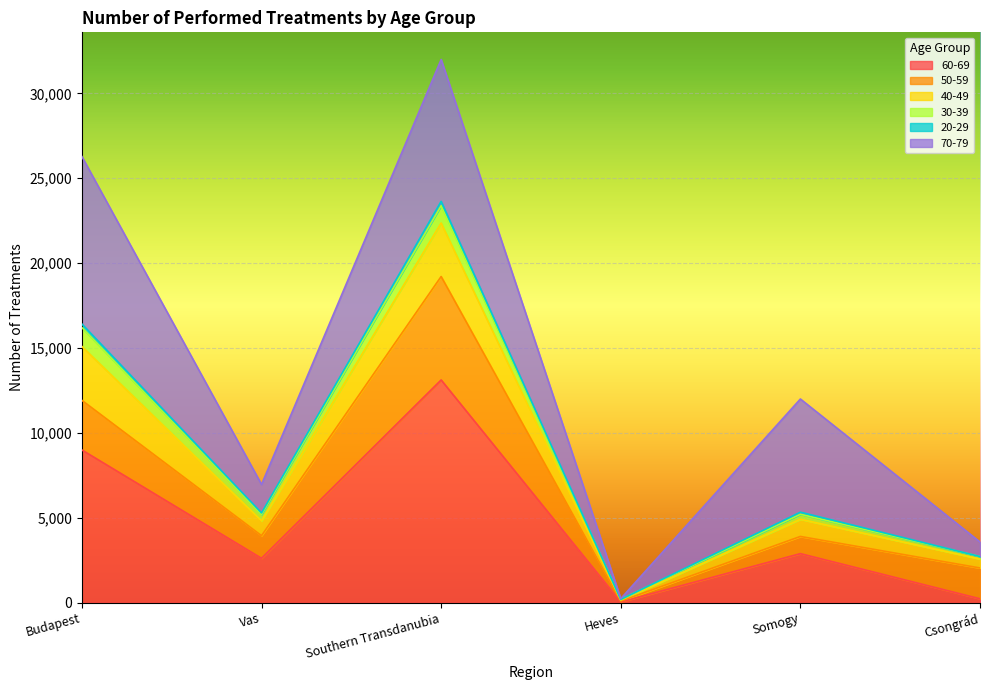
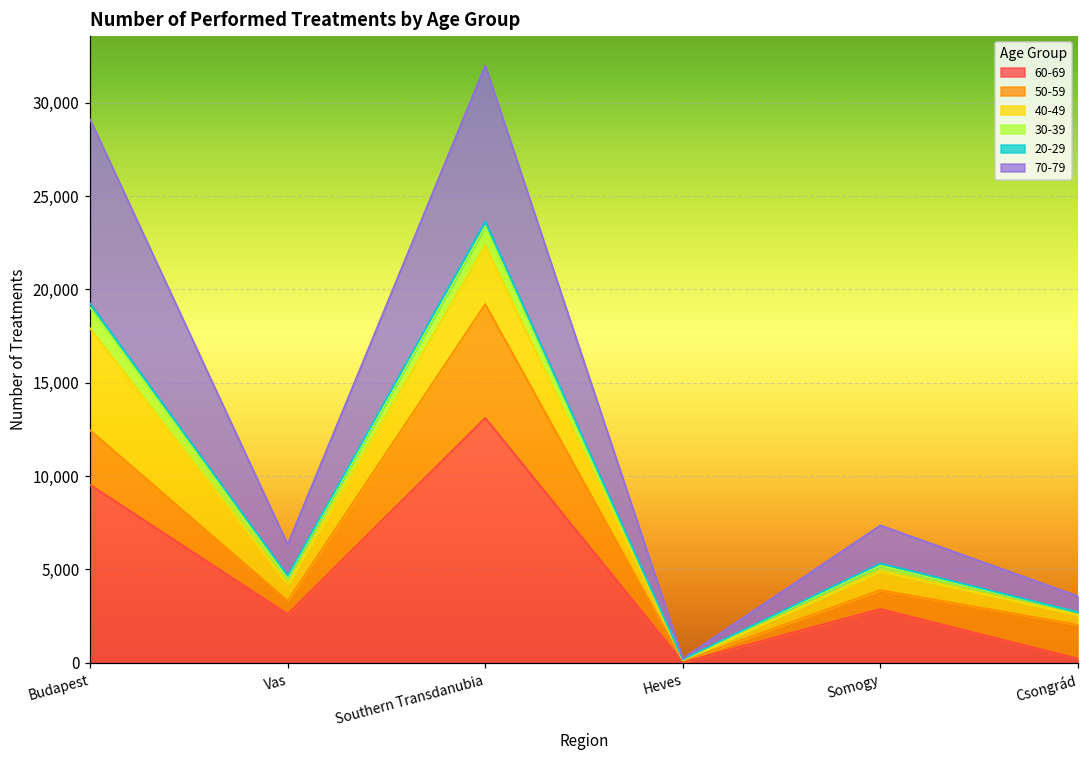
60-69, Budapest: 9,000 -> 9,500
40-49, Budapest: 3,200 -> 5,500
50-59, Vas: 1,300 -> 700
70-79, Somogy: 6,700 -> 2,000
